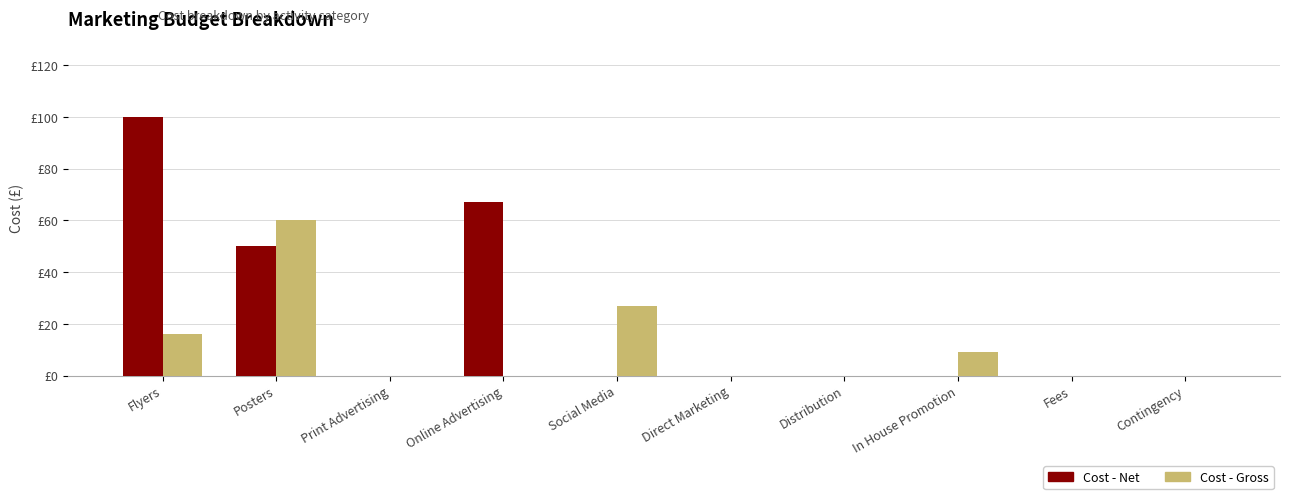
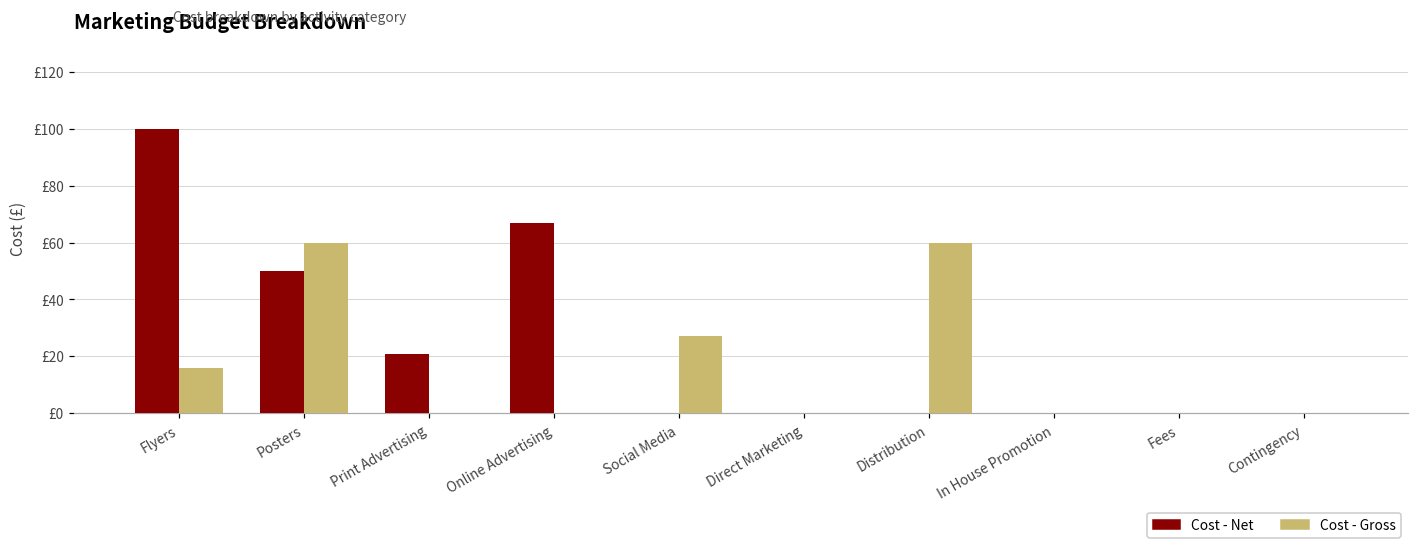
Cost - Net, Print Advertising: £0 -> £21
Cost - Gross, Distribution: £0 -> £60
Cost - Gross, In House Promotion: £9 -> £0
